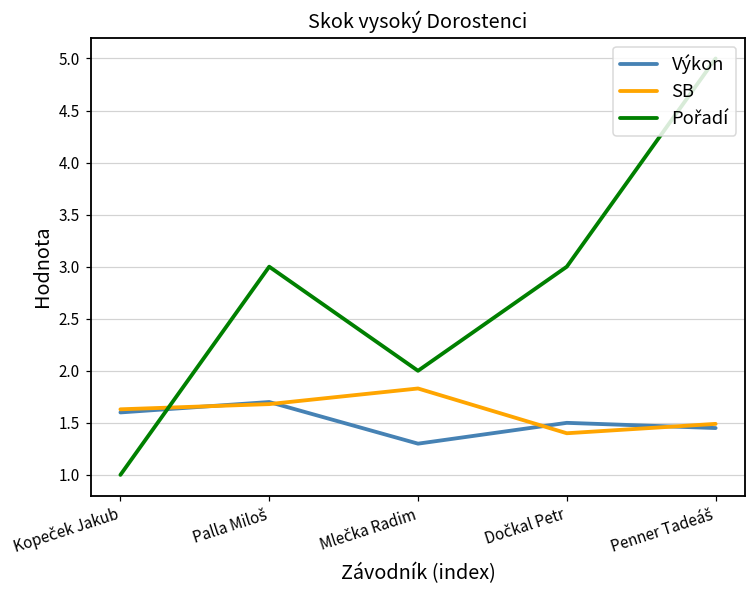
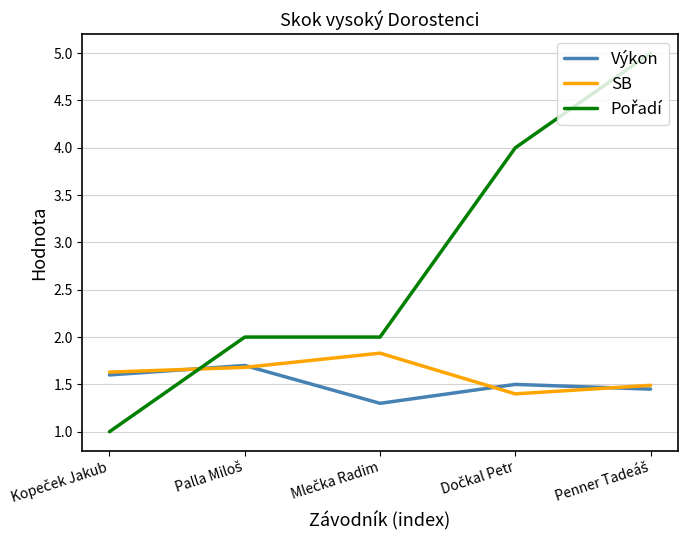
Pořadí, Palla Miloš: 3 -> 2
Pořadí, Dočkal Petr: 3 -> 4
